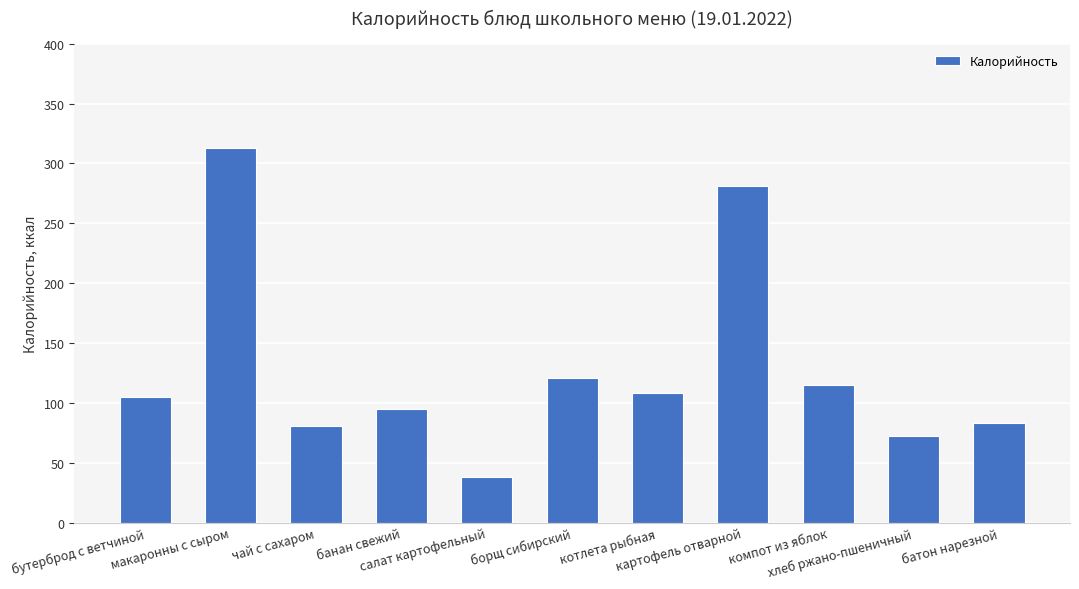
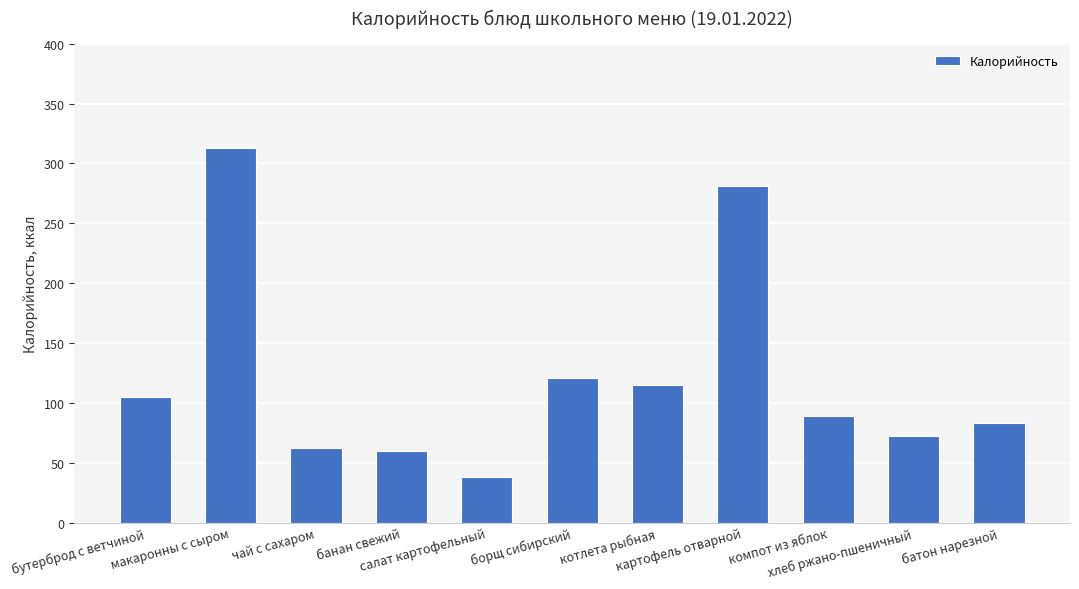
чай с сахаром: 81 -> 62
банан свежий: 95 -> 60
котлета рыбная: 108 -> 115
компот из яблок: 115 -> 89
